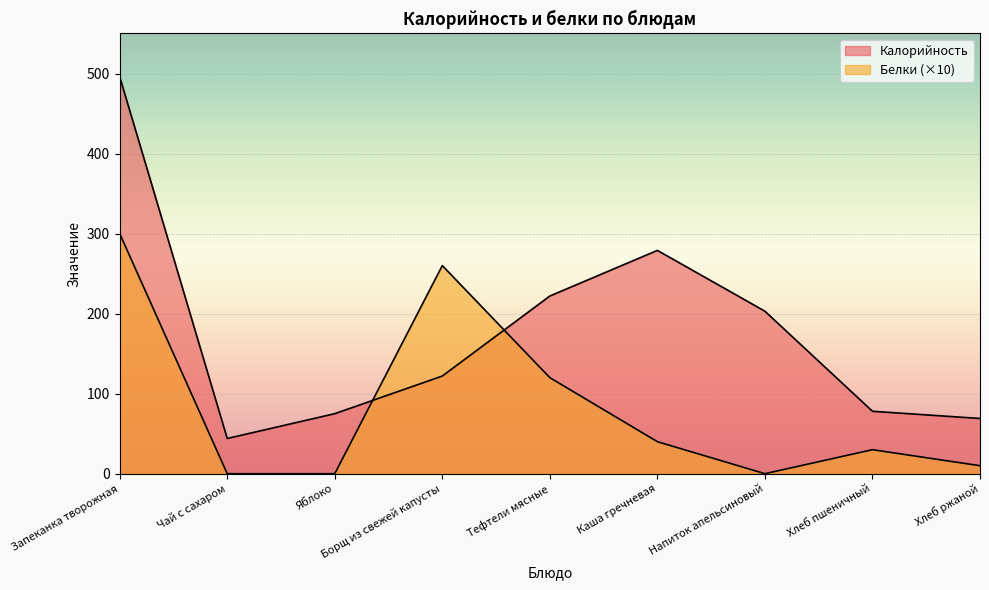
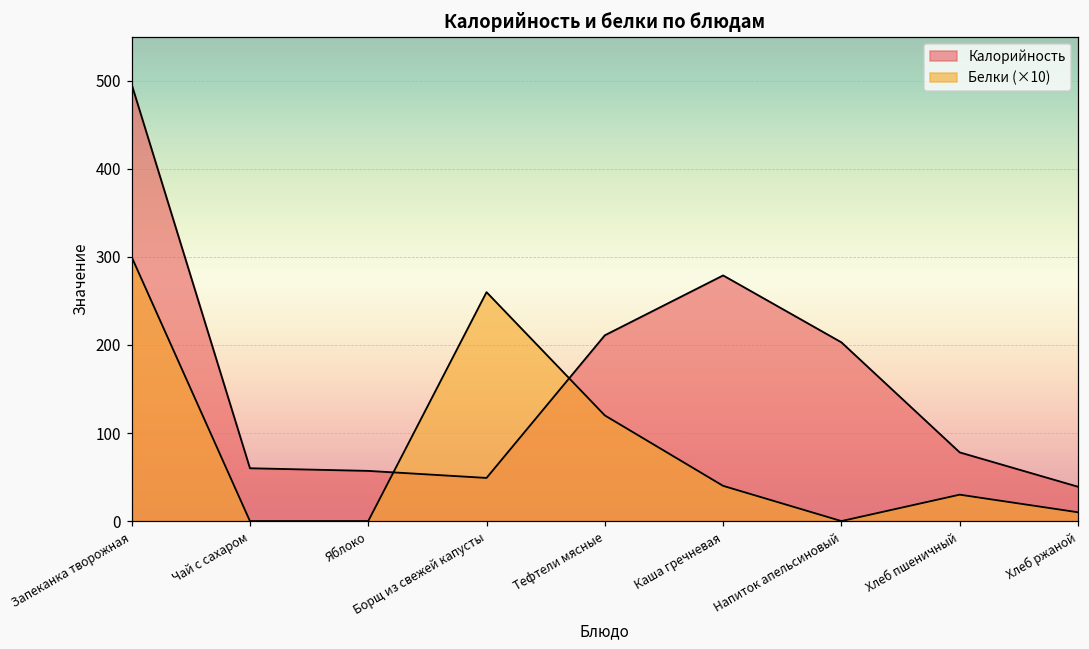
Калорийность, Чай с сахаром: 40 -> 60
Калорийность, Яблоко: 80 -> 60
Калорийность, Борщ из свежей капусты: 120 -> 50
Калорийность, Тефтели мясные: 220 -> 210
Калорийность, Хлеб ржаной: 70 -> 40
